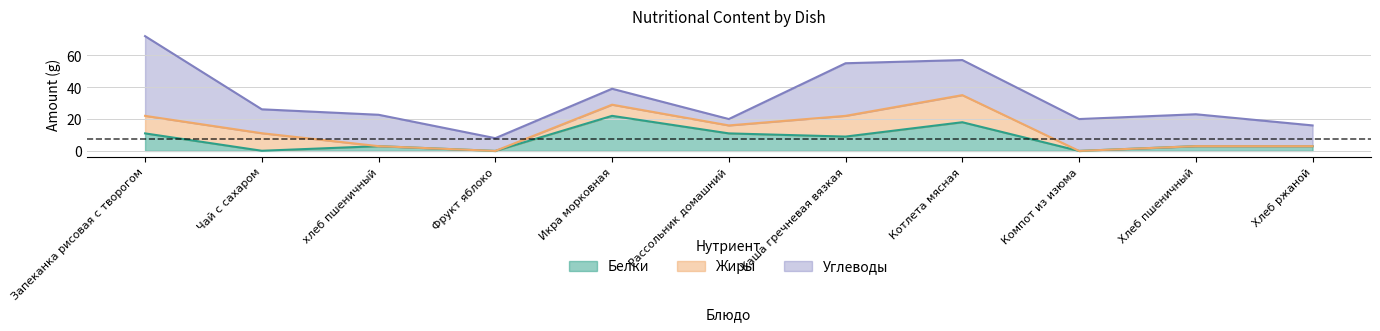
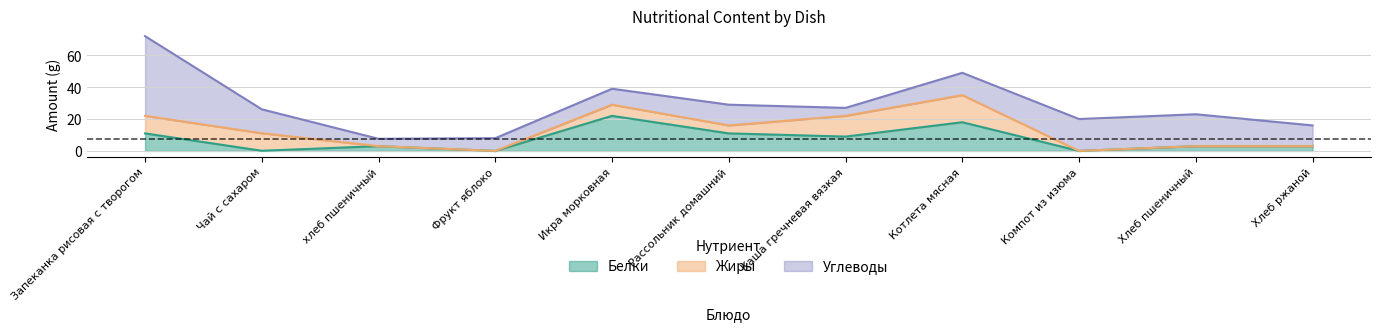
Углеводы, хлеб пшеничный: 20 -> 5
Углеводы, Рассольник домашний: 4 -> 13
Углеводы, Каша гречневая вязкая: 33 -> 5
Углеводы, Котлета мясная: 22 -> 14
